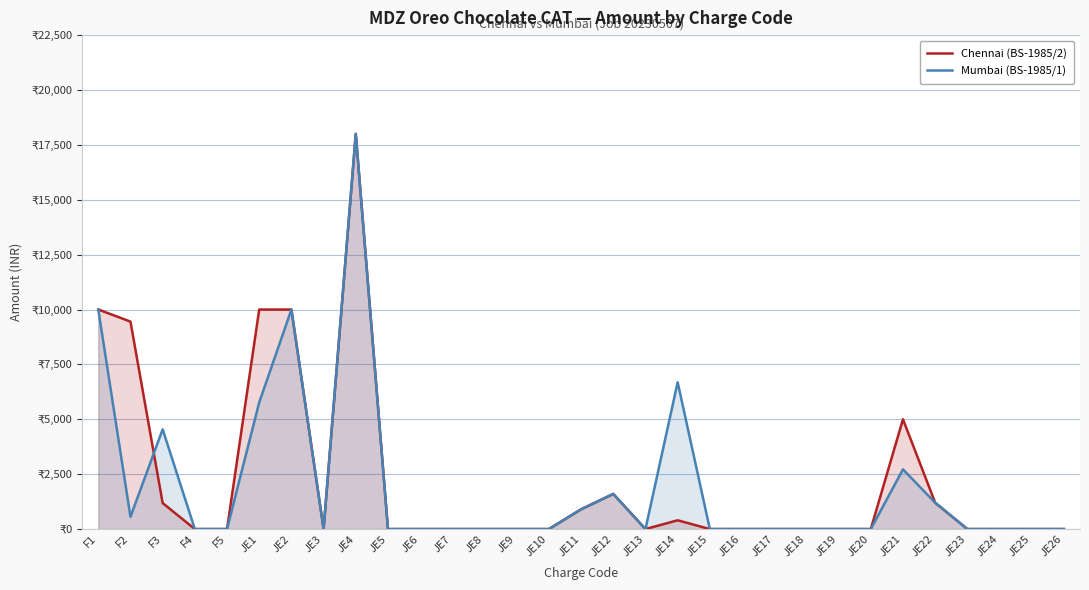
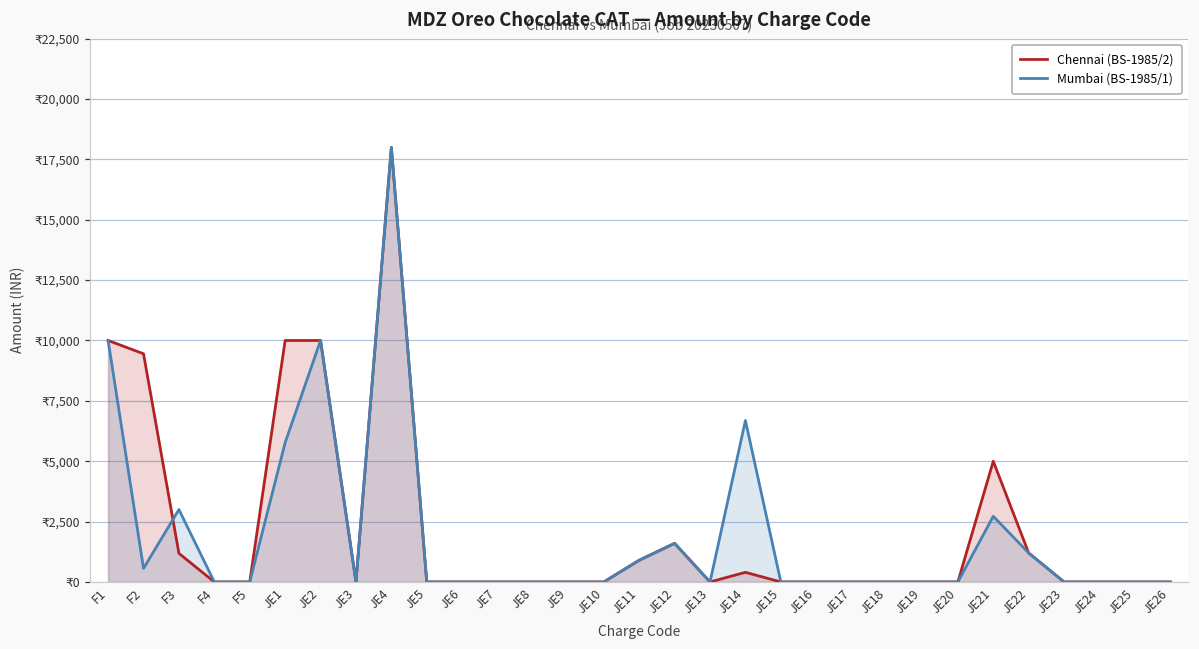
Mumbai (BS-1985/1), F3: ₹4,500 -> ₹3,000
